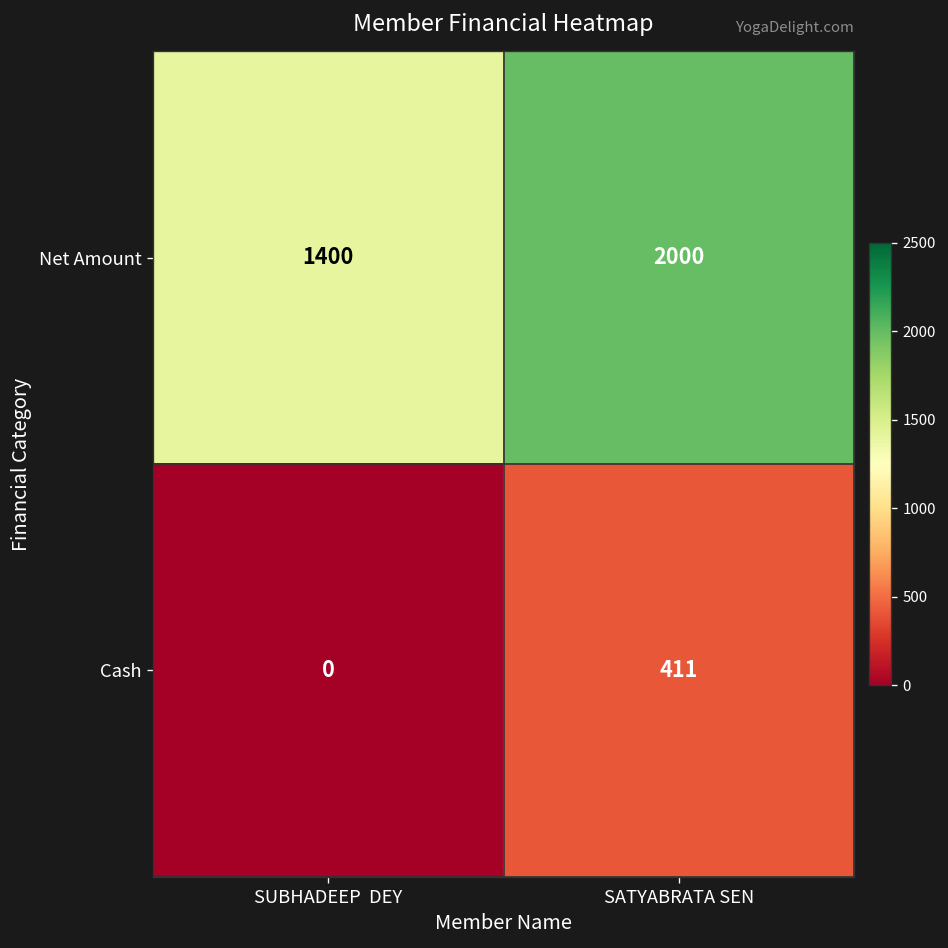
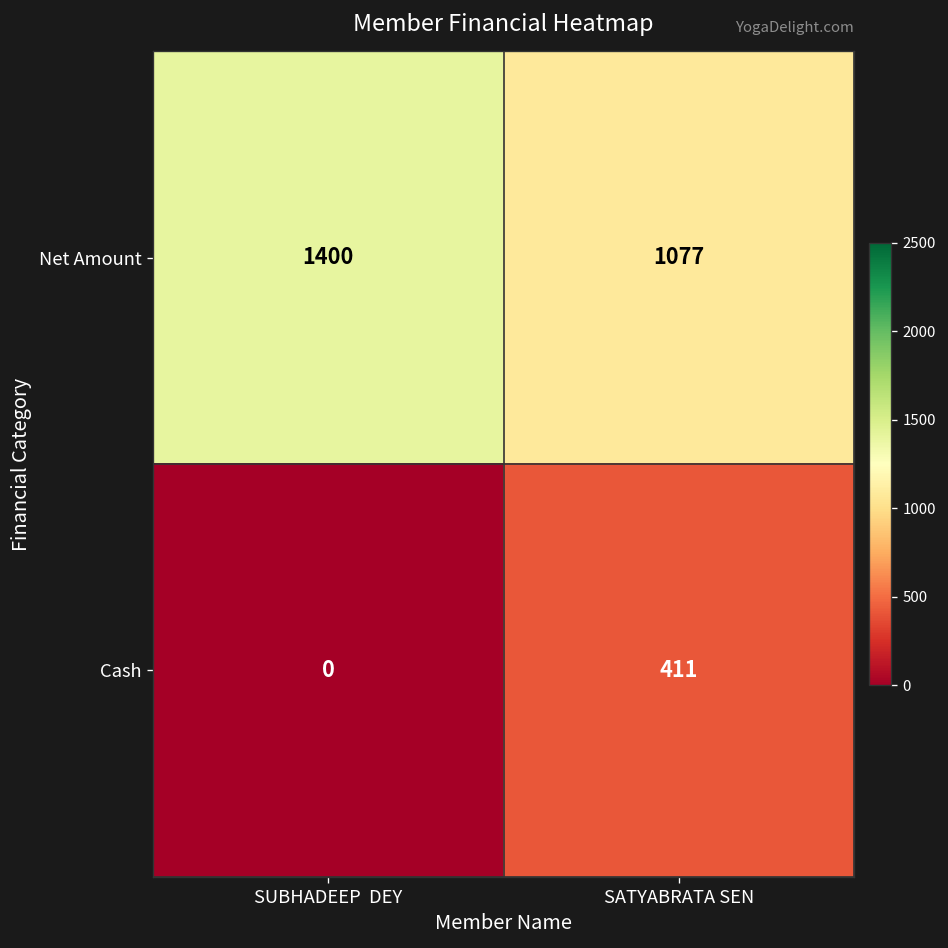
Net Amount, SATYABRATA SEN: 2000 -> 1077
